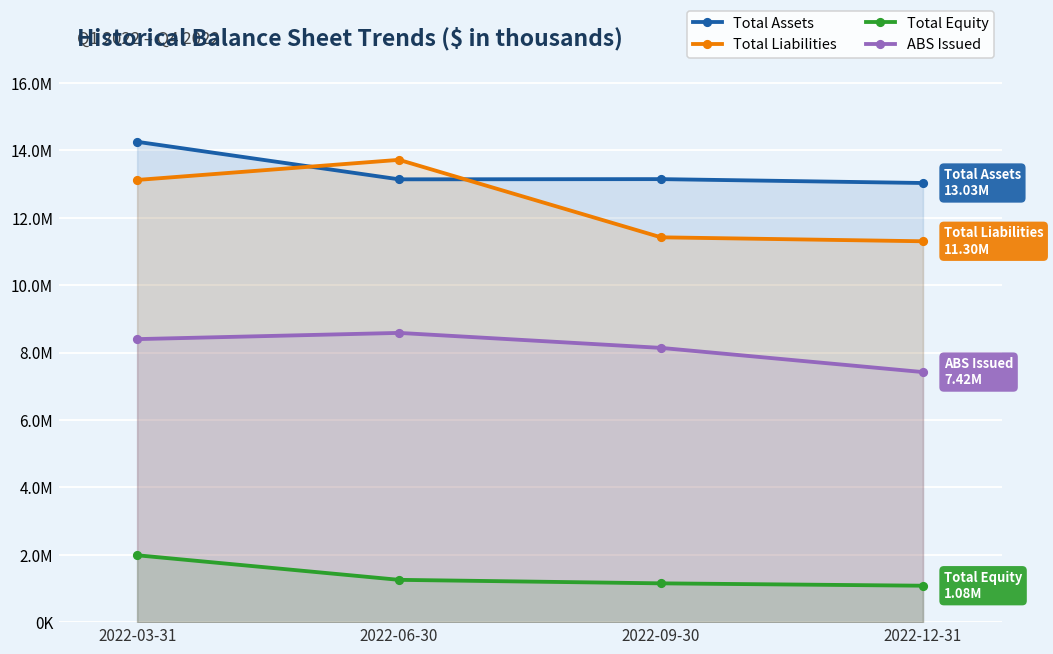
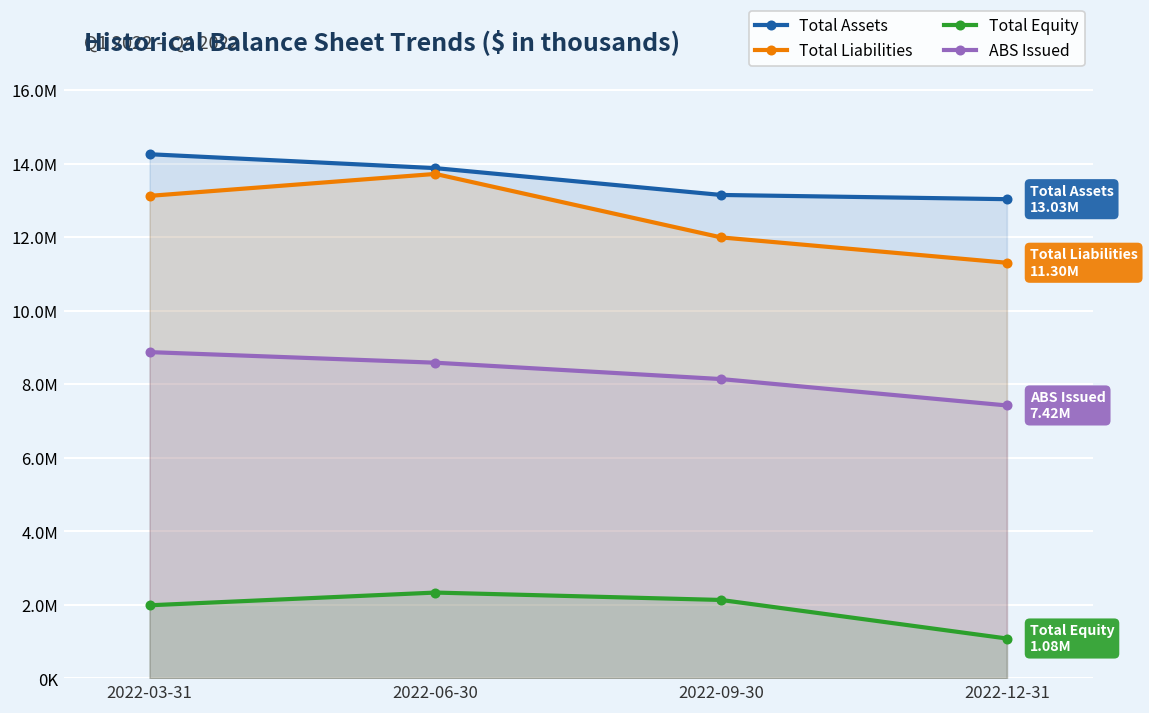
ABS Issued, 2022-03-31: 8400000 -> 8900000
Total Assets, 2022-06-30: 13100000 -> 13900000
Total Equity, 2022-06-30: 1300000 -> 2300000
Total Liabilities, 2022-09-30: 11400000 -> 12000000
Total Equity, 2022-09-30: 1200000 -> 2100000
